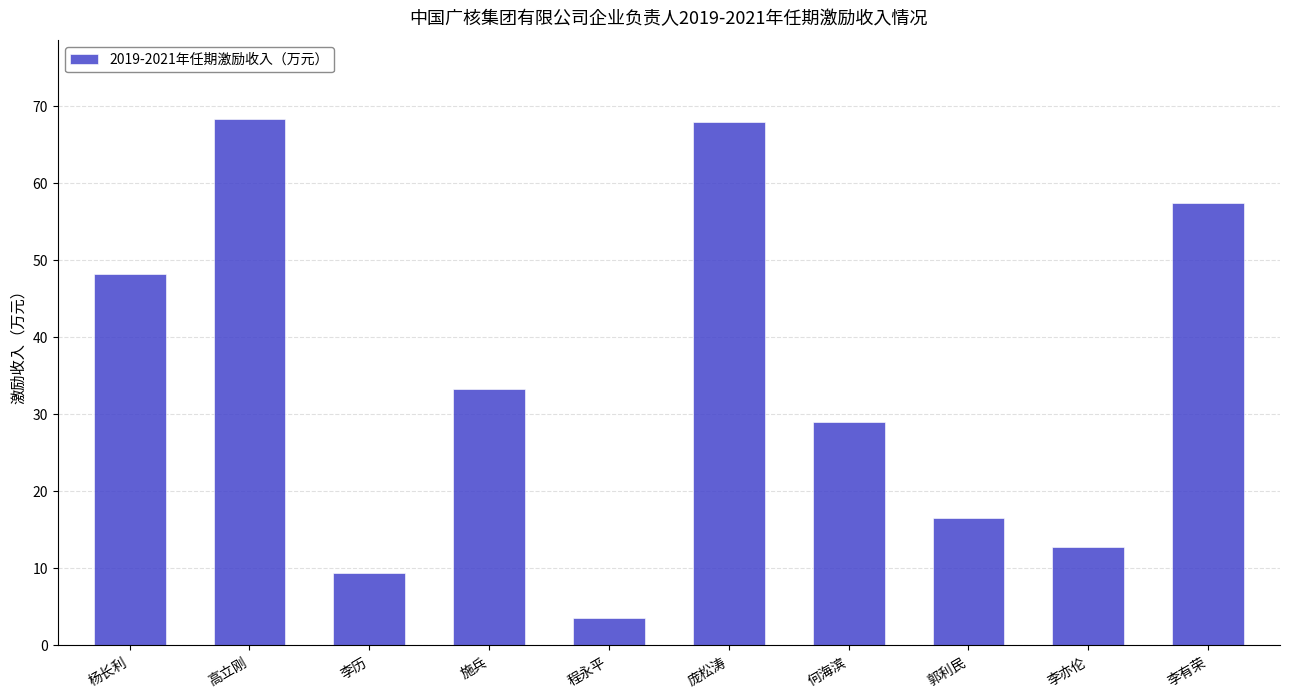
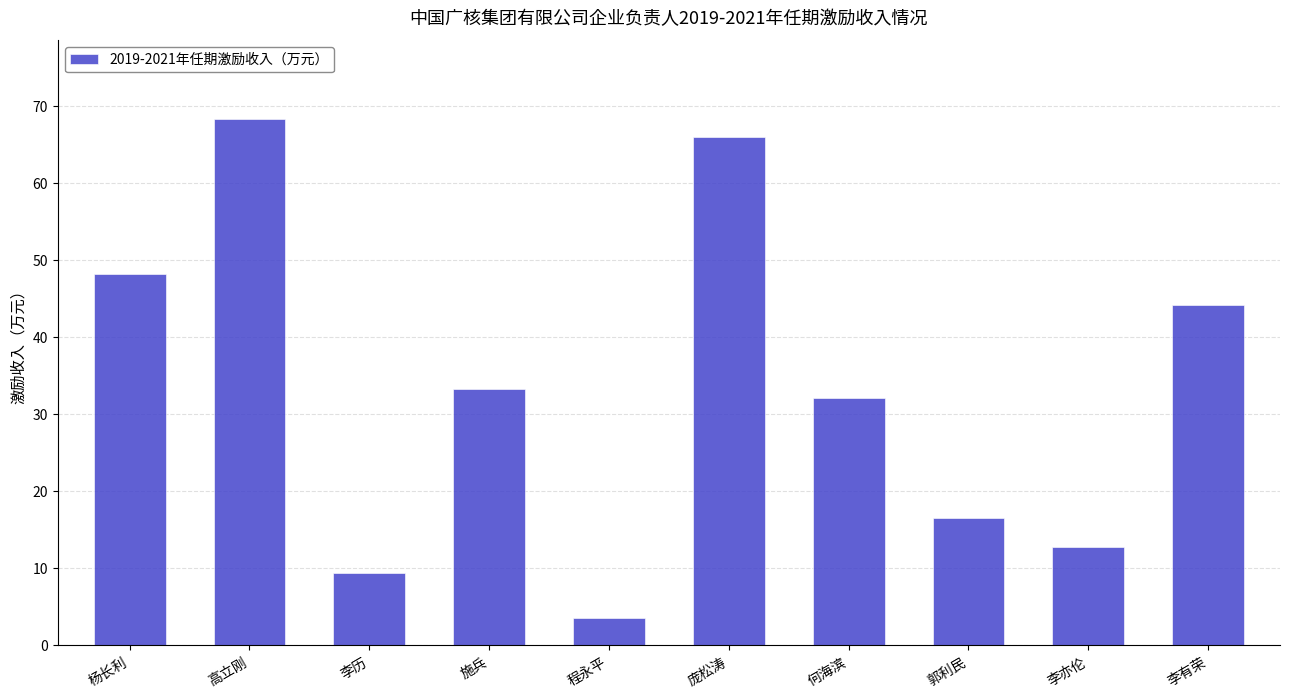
庞松涛: 68 -> 66
何海滨: 29 -> 32
李有荣: 57 -> 44
